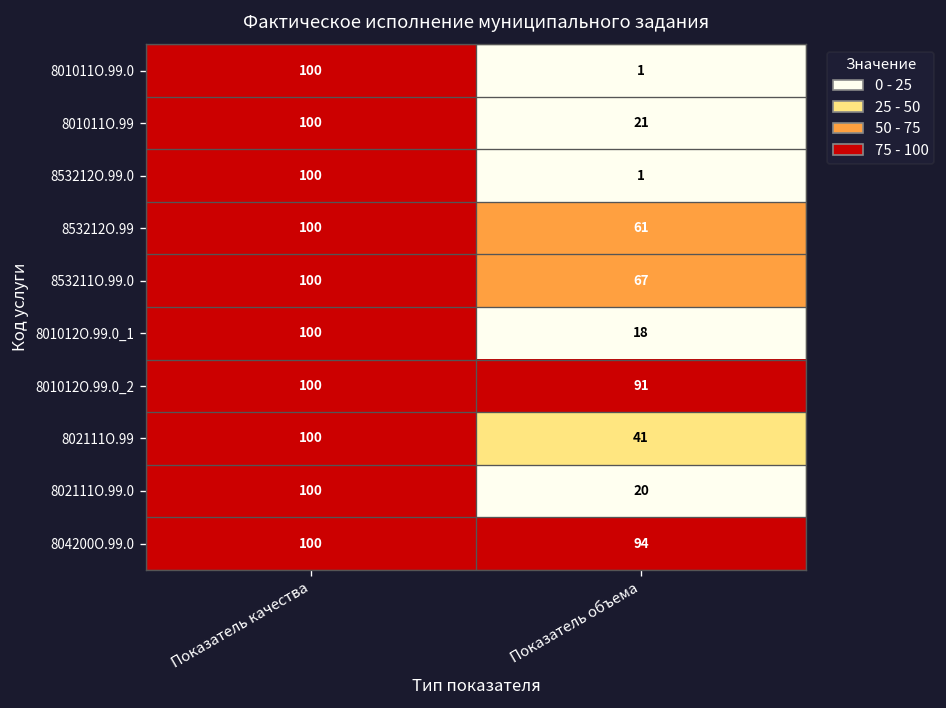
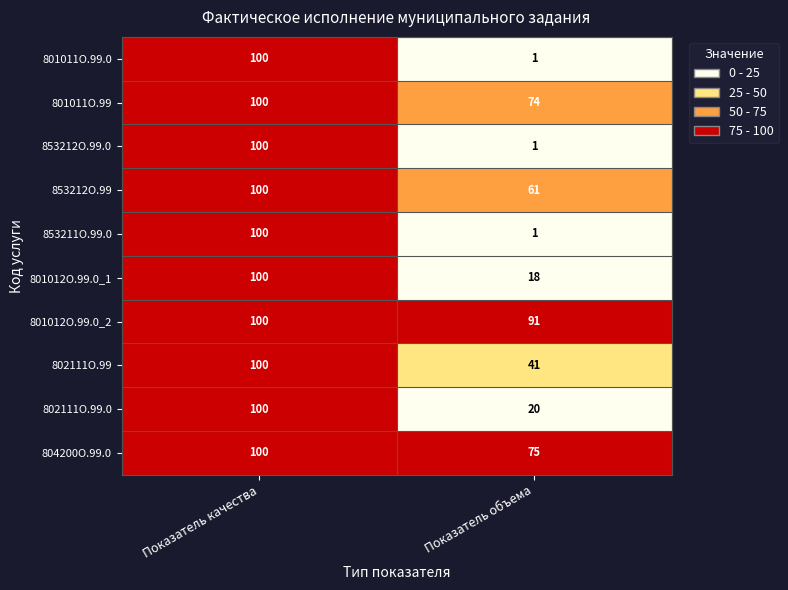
801011О.99, Показатель объема: 21 -> 74
853211О.99.0, Показатель объема: 67 -> 1
804200О.99.0, Показатель объема: 94 -> 75
